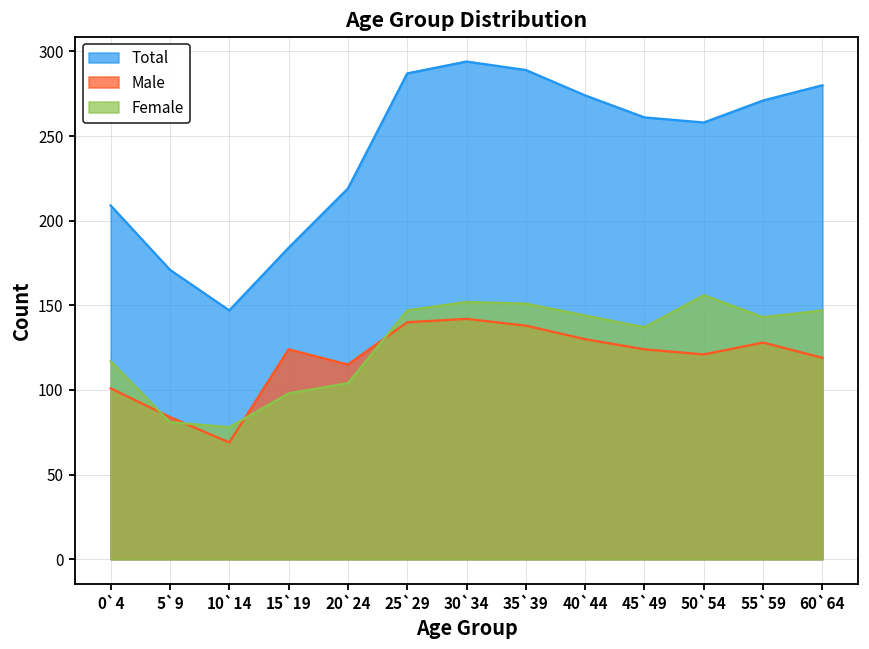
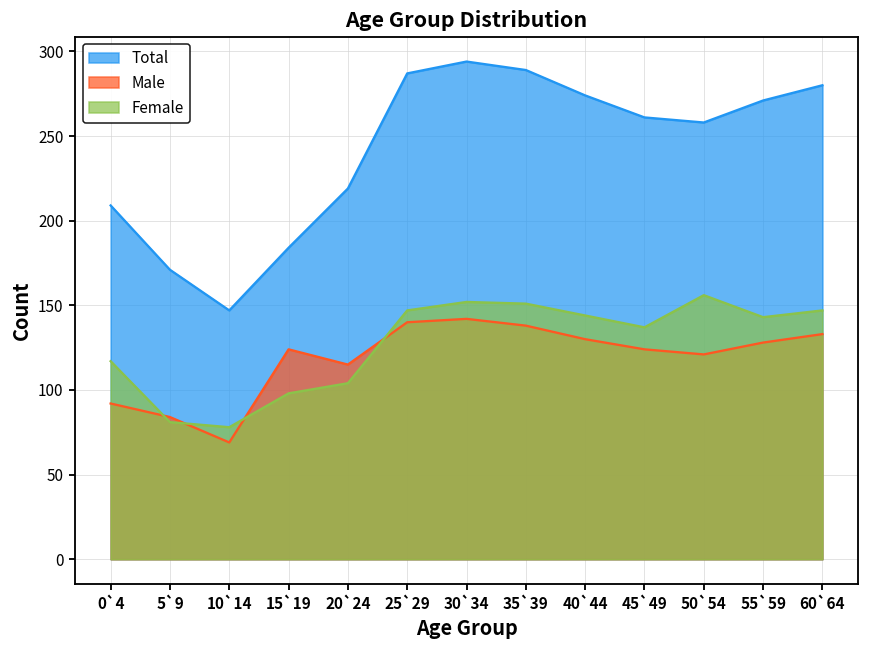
Male, 0`4: 101 -> 92
Male, 60`64: 119 -> 133
